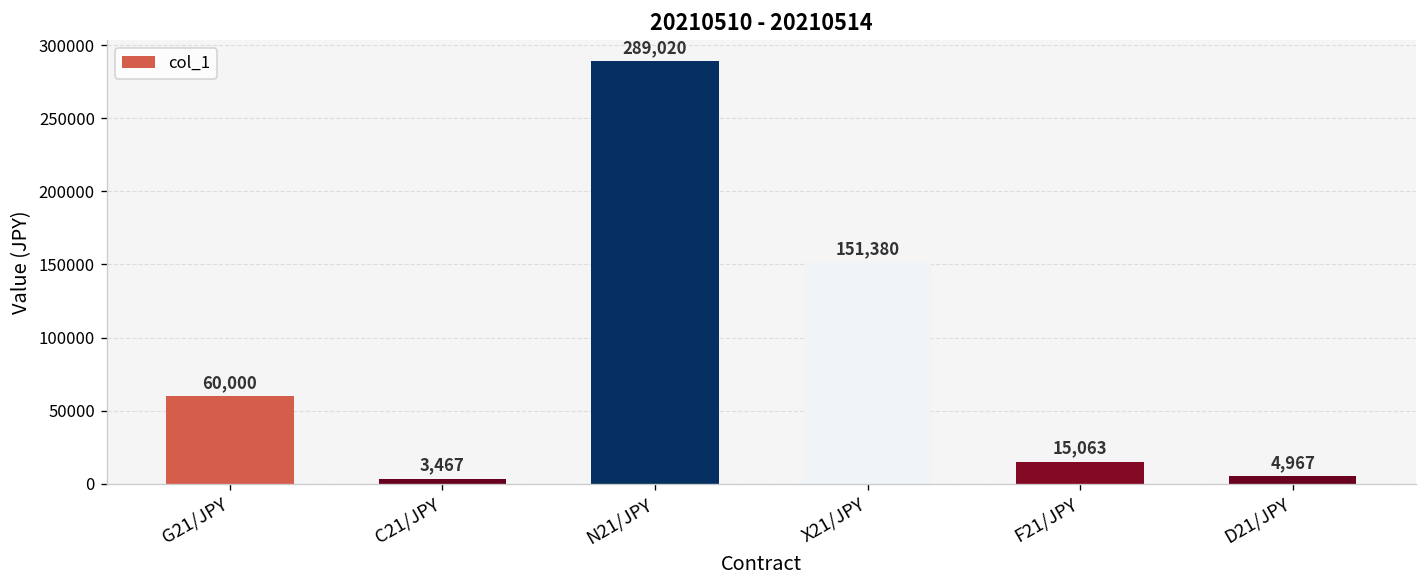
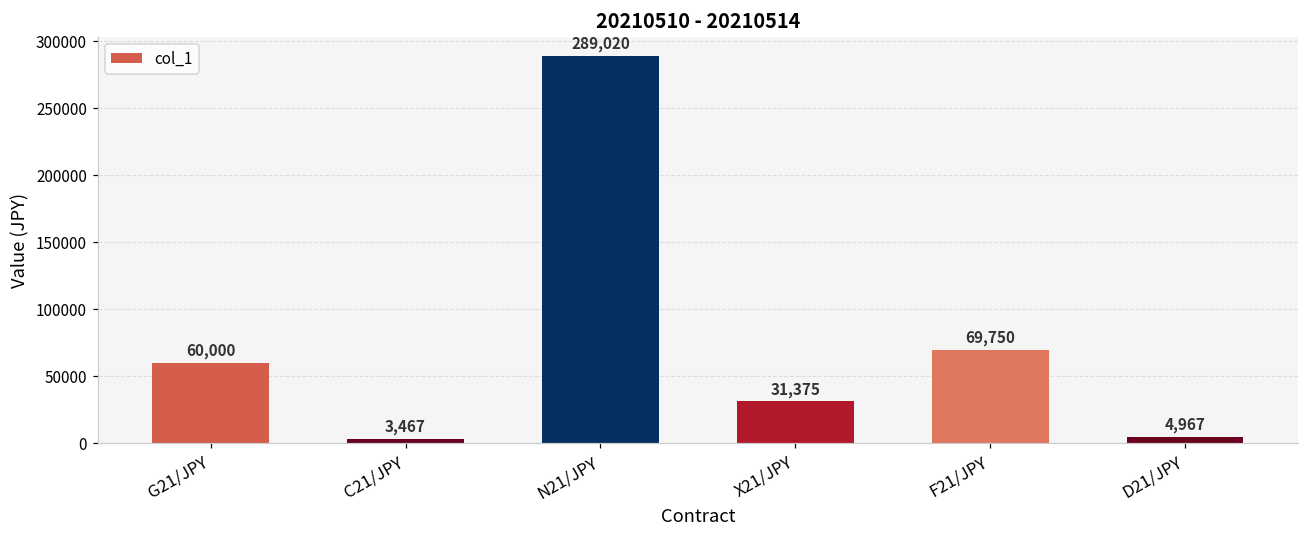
X21/JPY: 151,380 -> 31,375
F21/JPY: 15,063 -> 69,750
